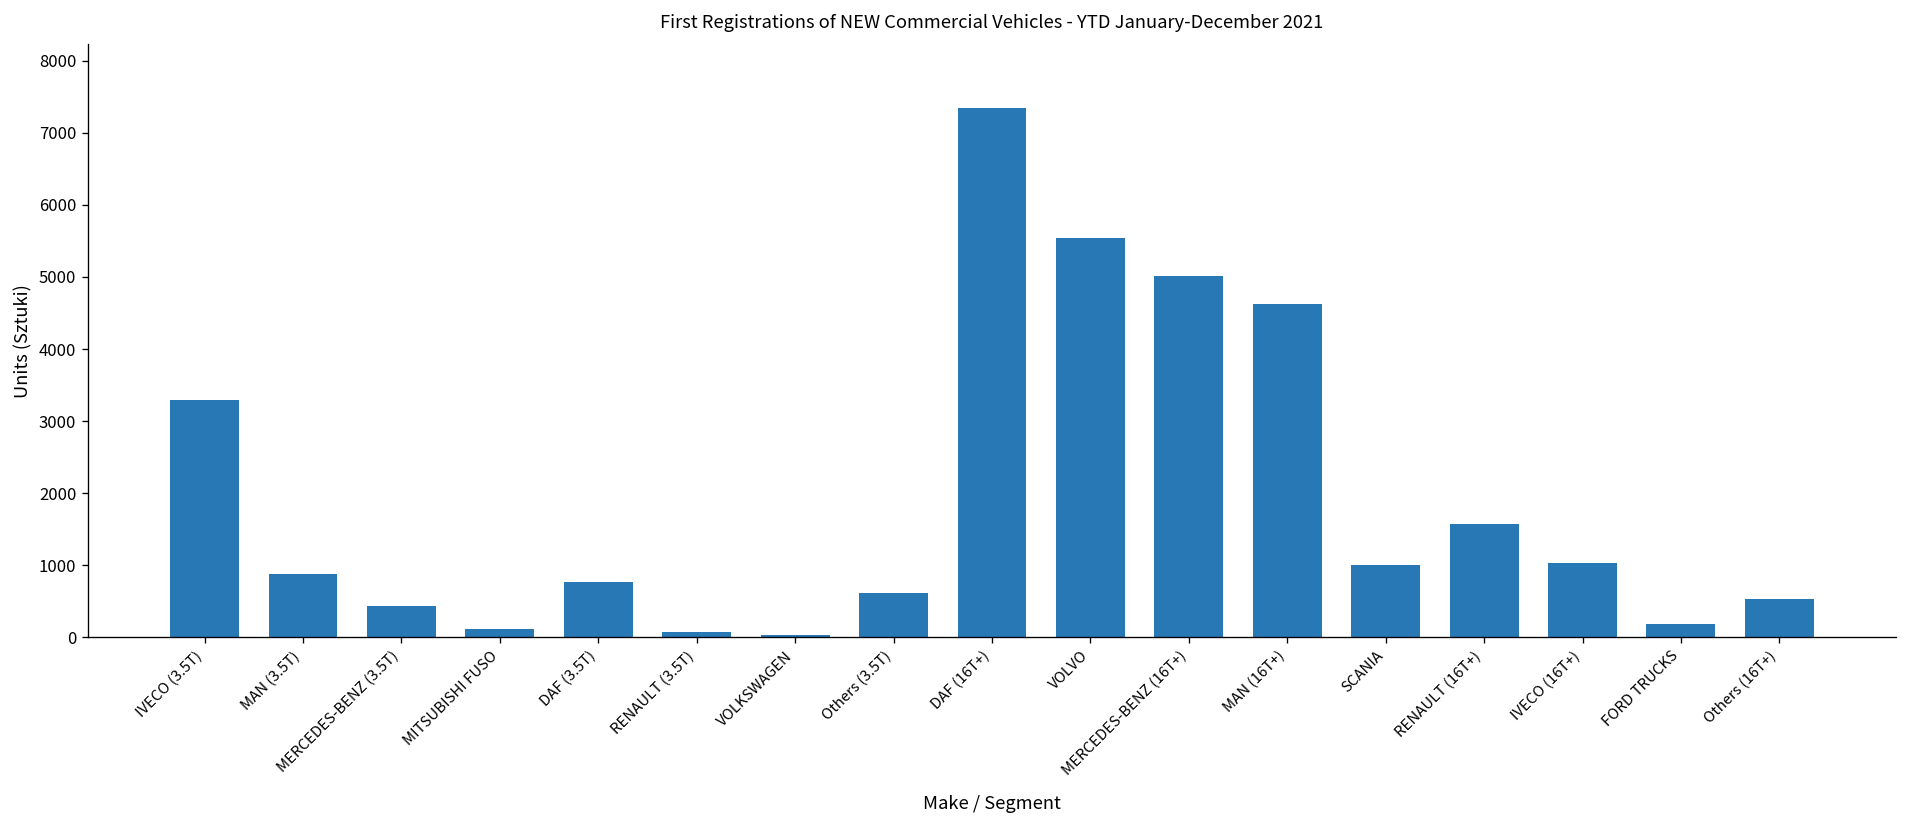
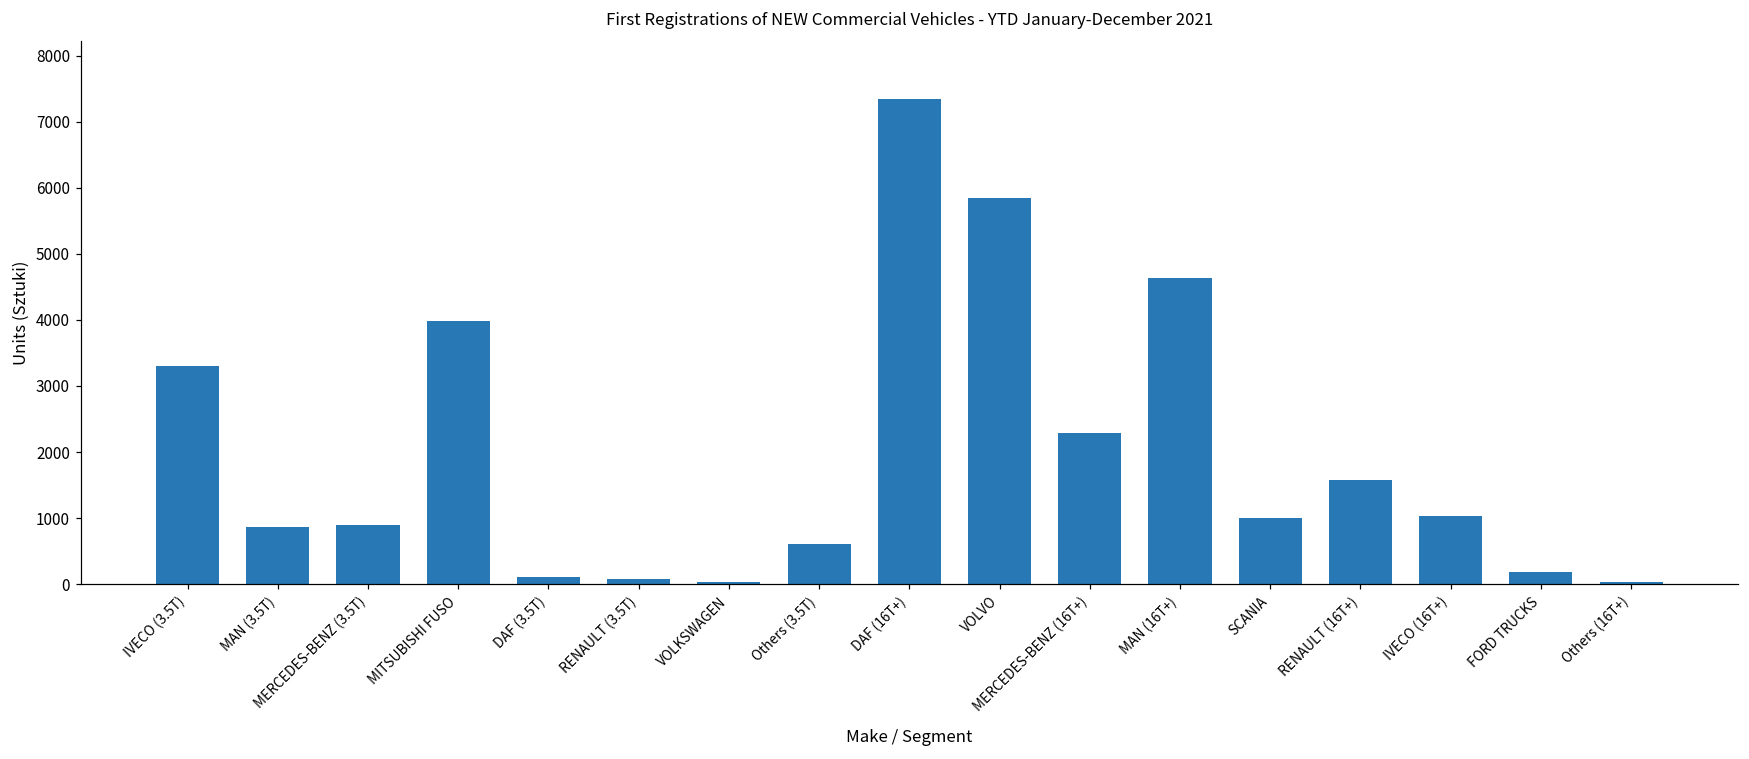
MERCEDES-BENZ (3.5T): 400 -> 900
MITSUBISHI FUSO: 100 -> 4000
DAF (3.5T): 800 -> 100
VOLVO: 5500 -> 5800
MERCEDES-BENZ (16T+): 5000 -> 2300
Others (16T+): 500 -> 0
